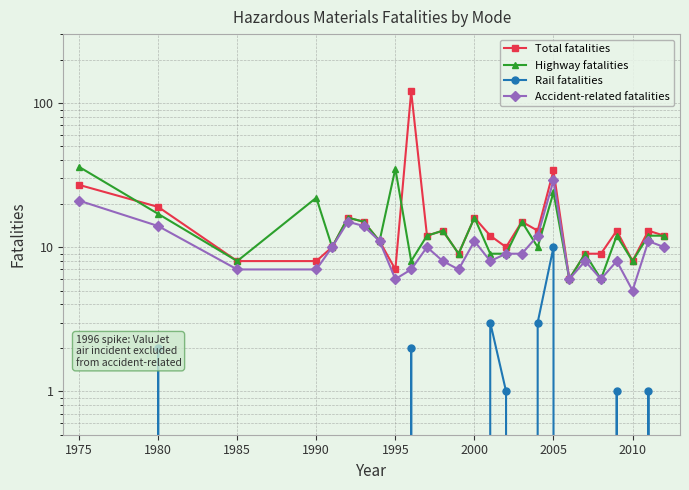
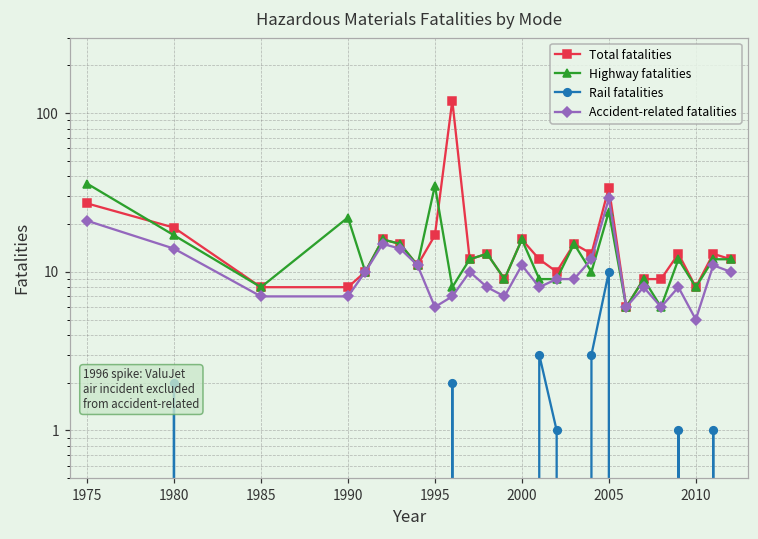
Total fatalities, 1995: 7 -> 17
